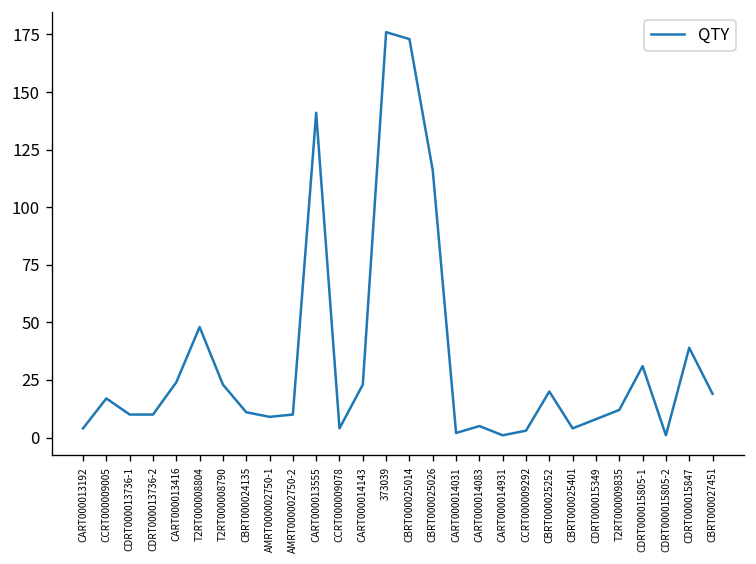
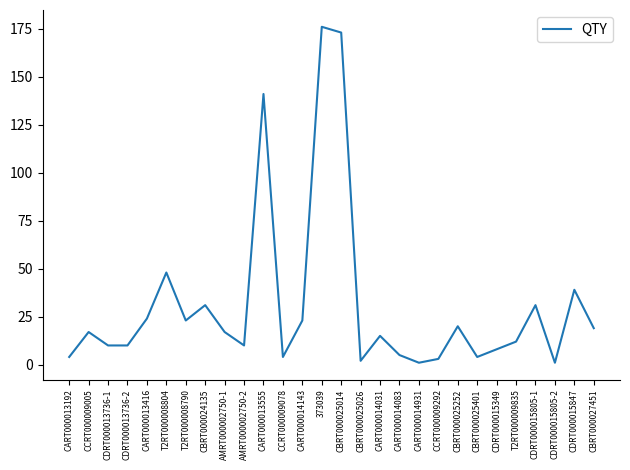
CBRT000024135: 11 -> 31
AMRT000002750-1: 9 -> 17
CBRT000025026: 116 -> 2
CART000014031: 2 -> 15
